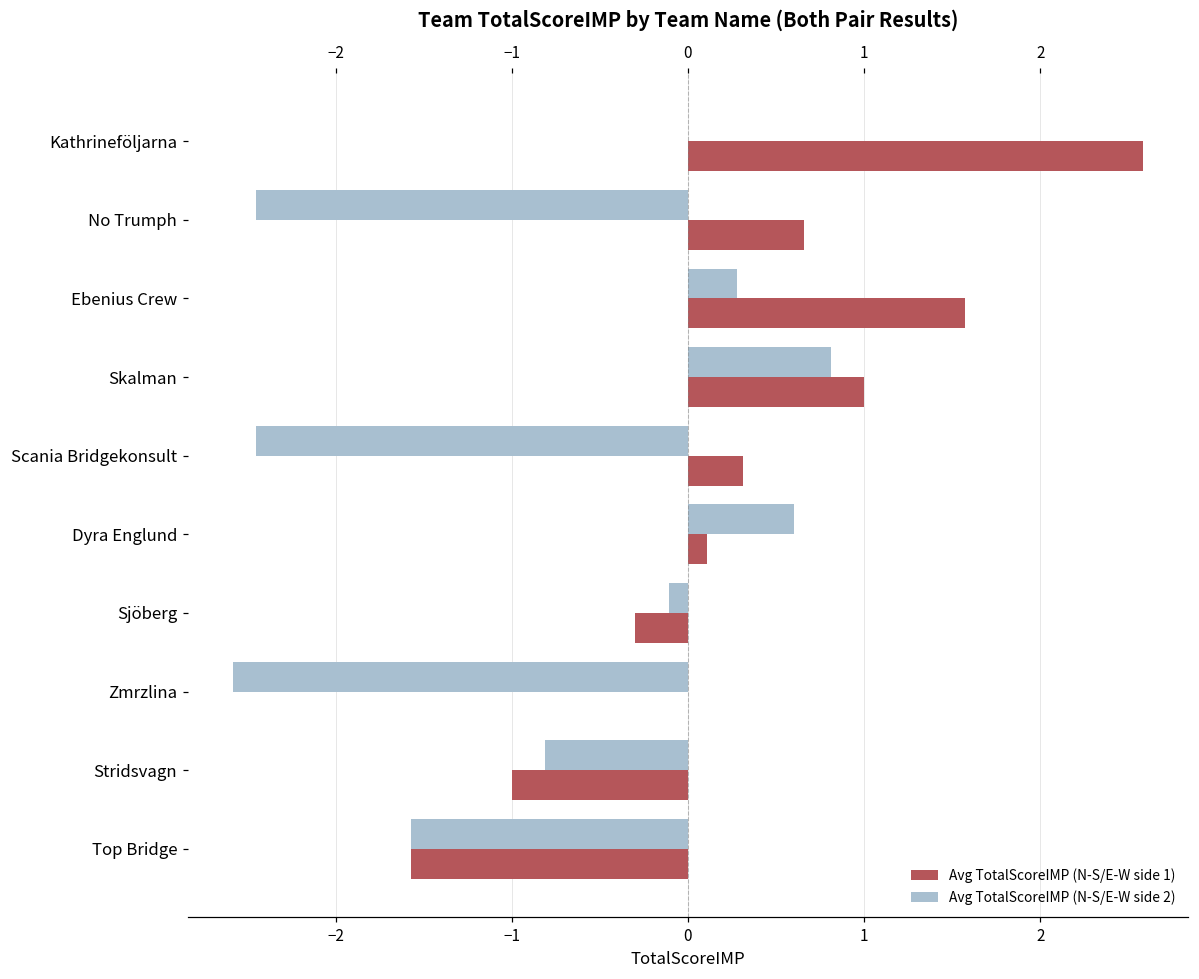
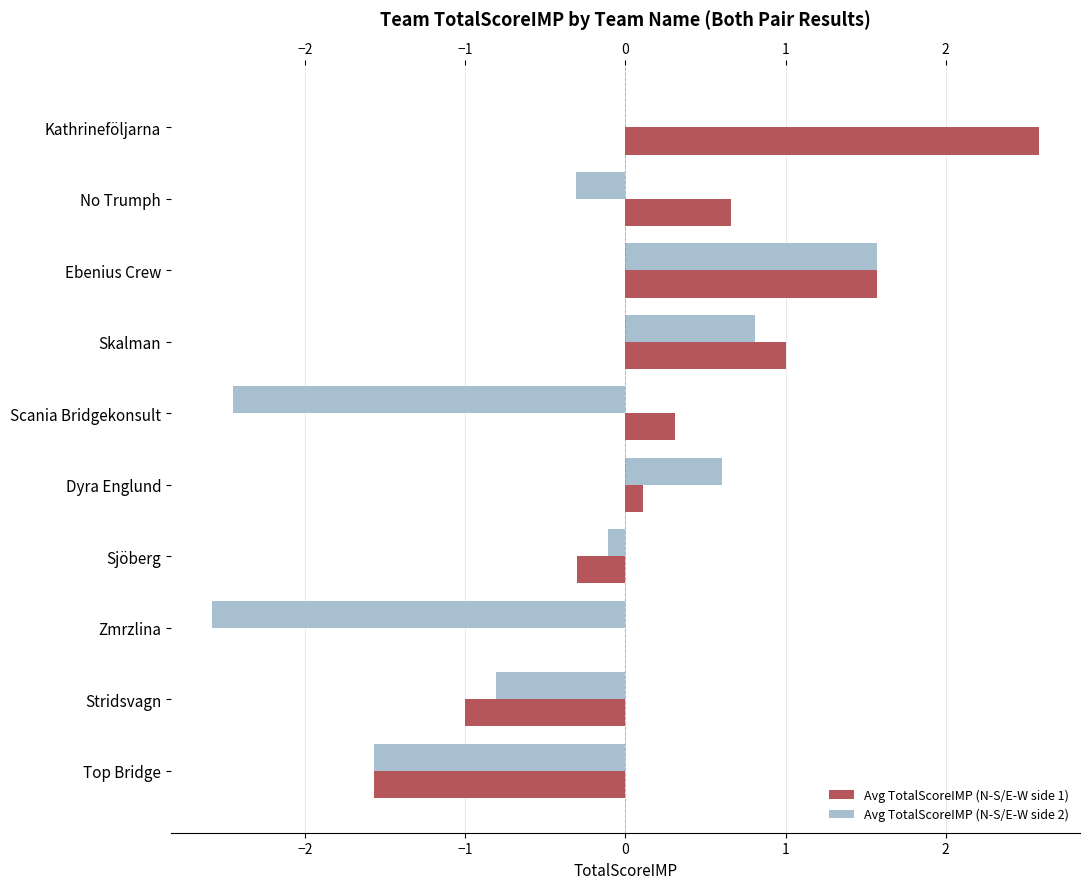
Avg TotalScoreIMP (N-S/E-W side 2), No Trumph: -2.45 -> -0.31
Avg TotalScoreIMP (N-S/E-W side 2), Ebenius Crew: 0.28 -> 1.57
